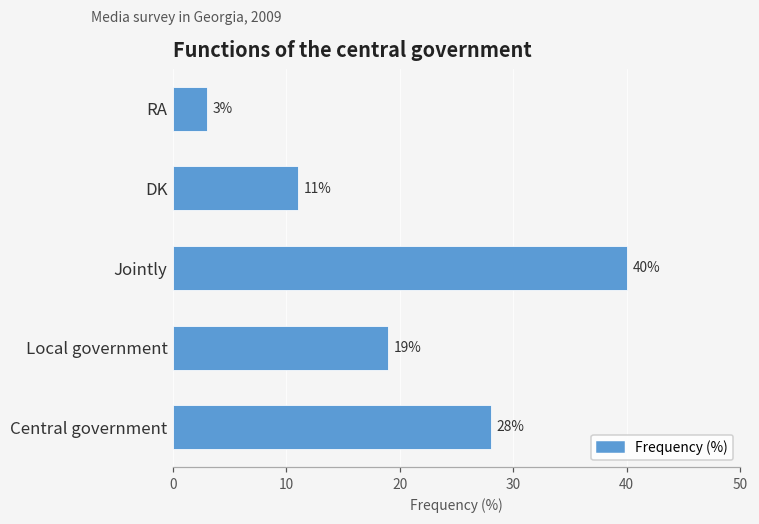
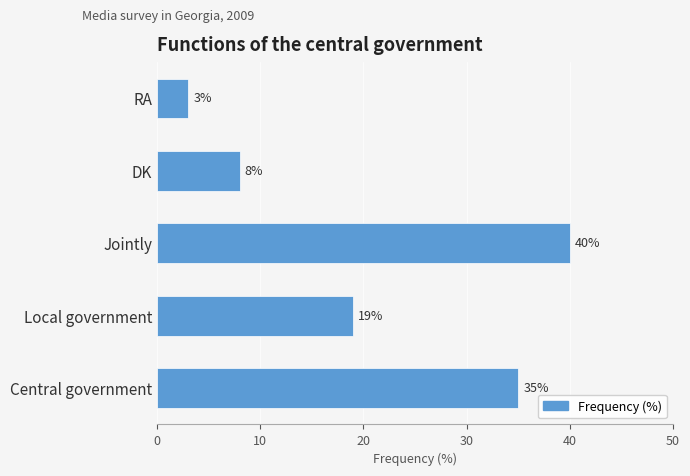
DK: 11% -> 8%
Central government: 28% -> 35%
